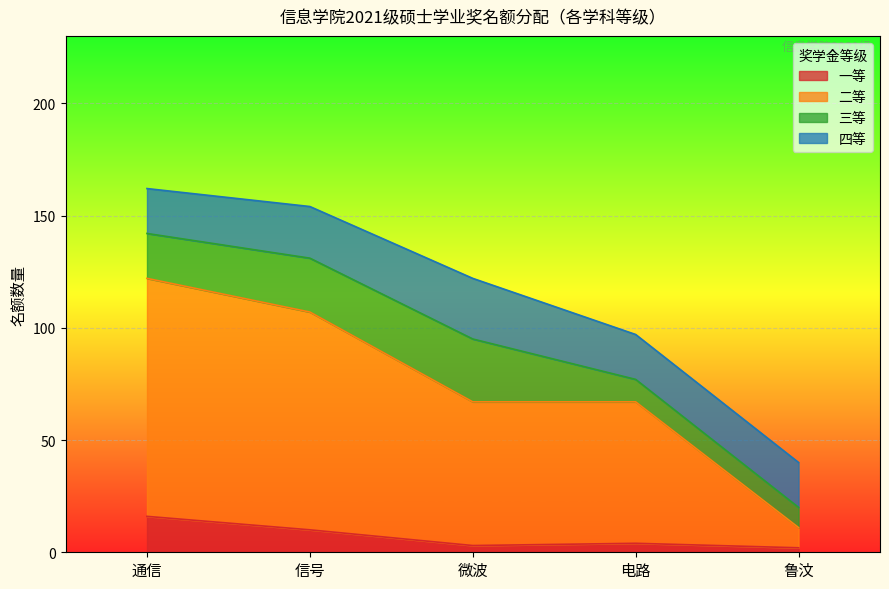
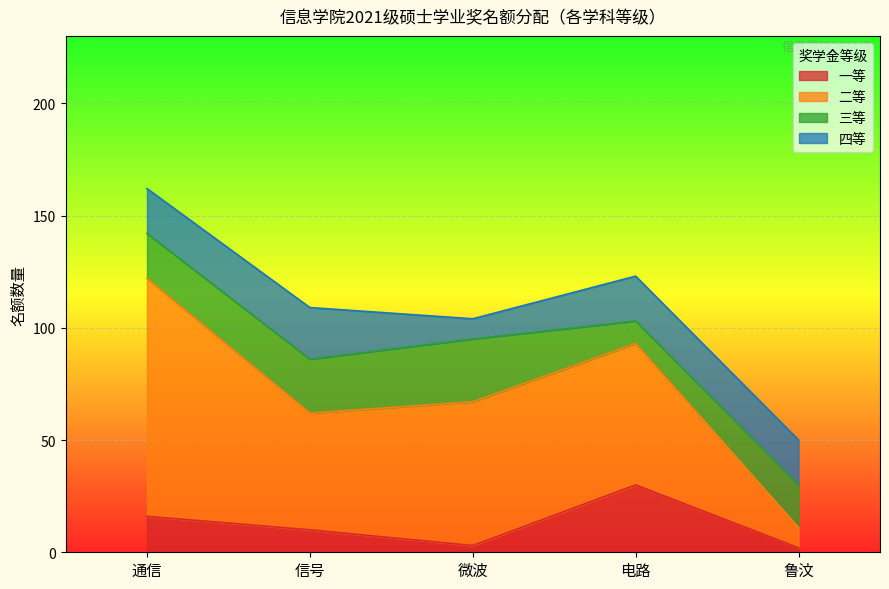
二等, 信号: 97 -> 52
四等, 微波: 27 -> 9
一等, 电路: 4 -> 30
三等, 鲁汶: 9 -> 19
